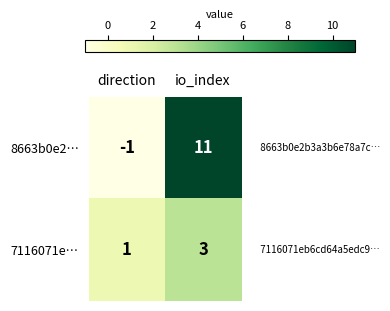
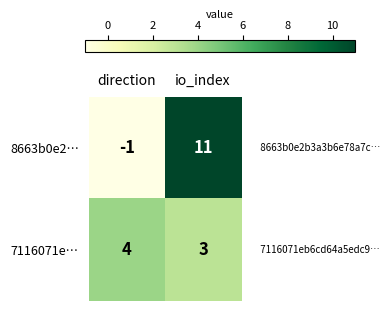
7116071e…, direction: 1 -> 4
